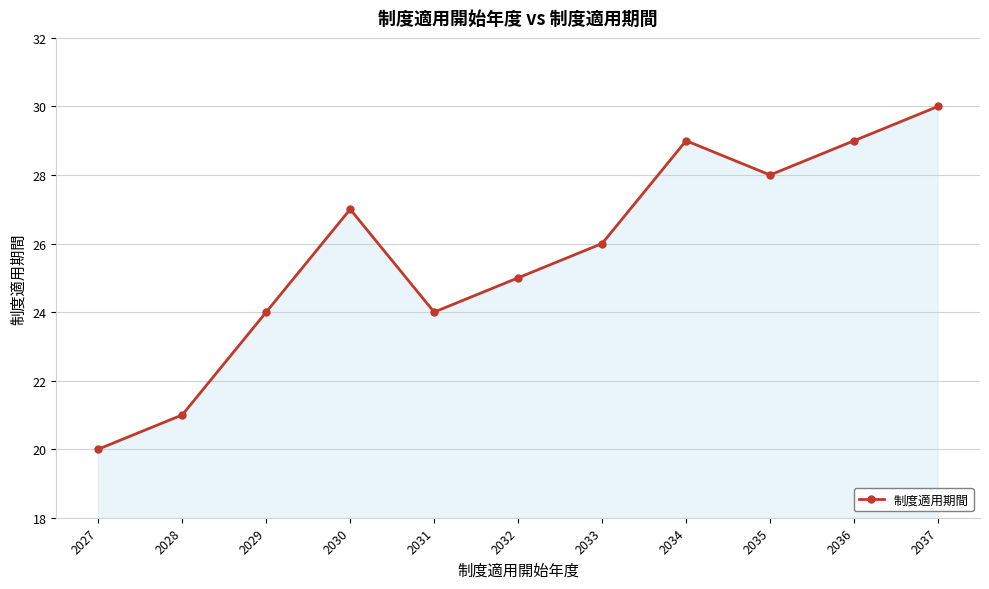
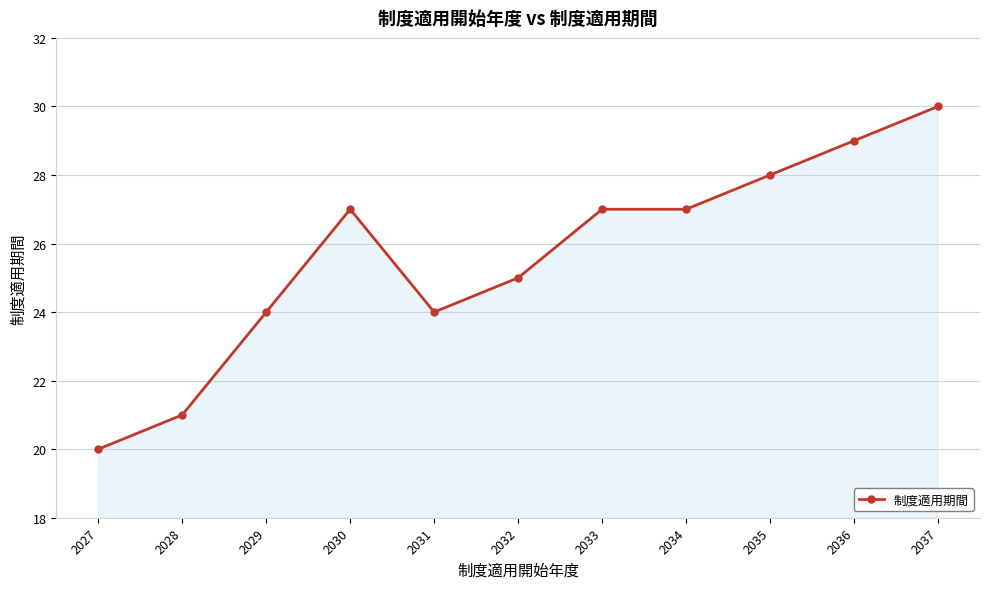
2033: 26 -> 27
2034: 29 -> 27
